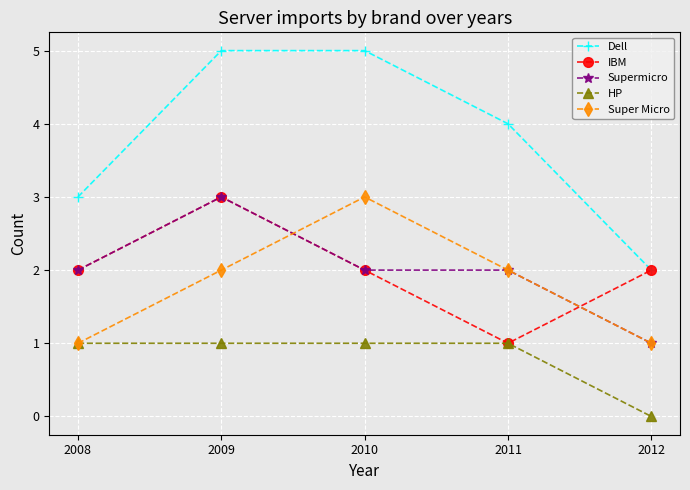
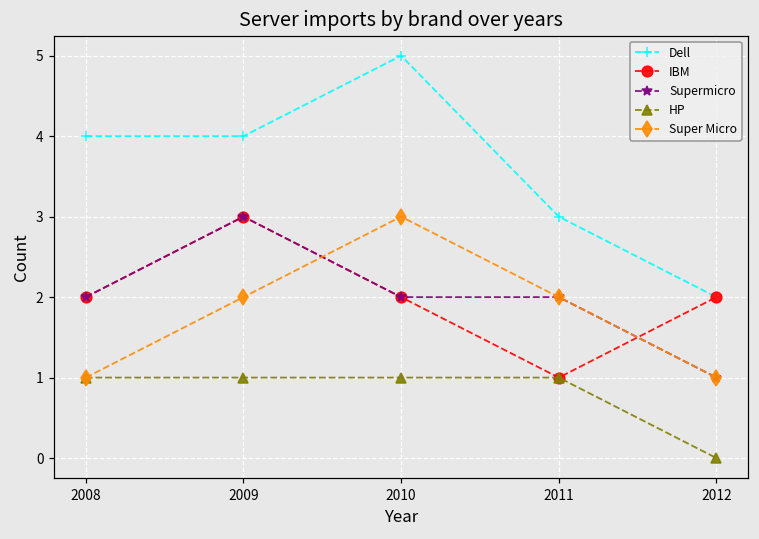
Dell, 2008: 3 -> 4
Dell, 2009: 5 -> 4
Dell, 2011: 4 -> 3
